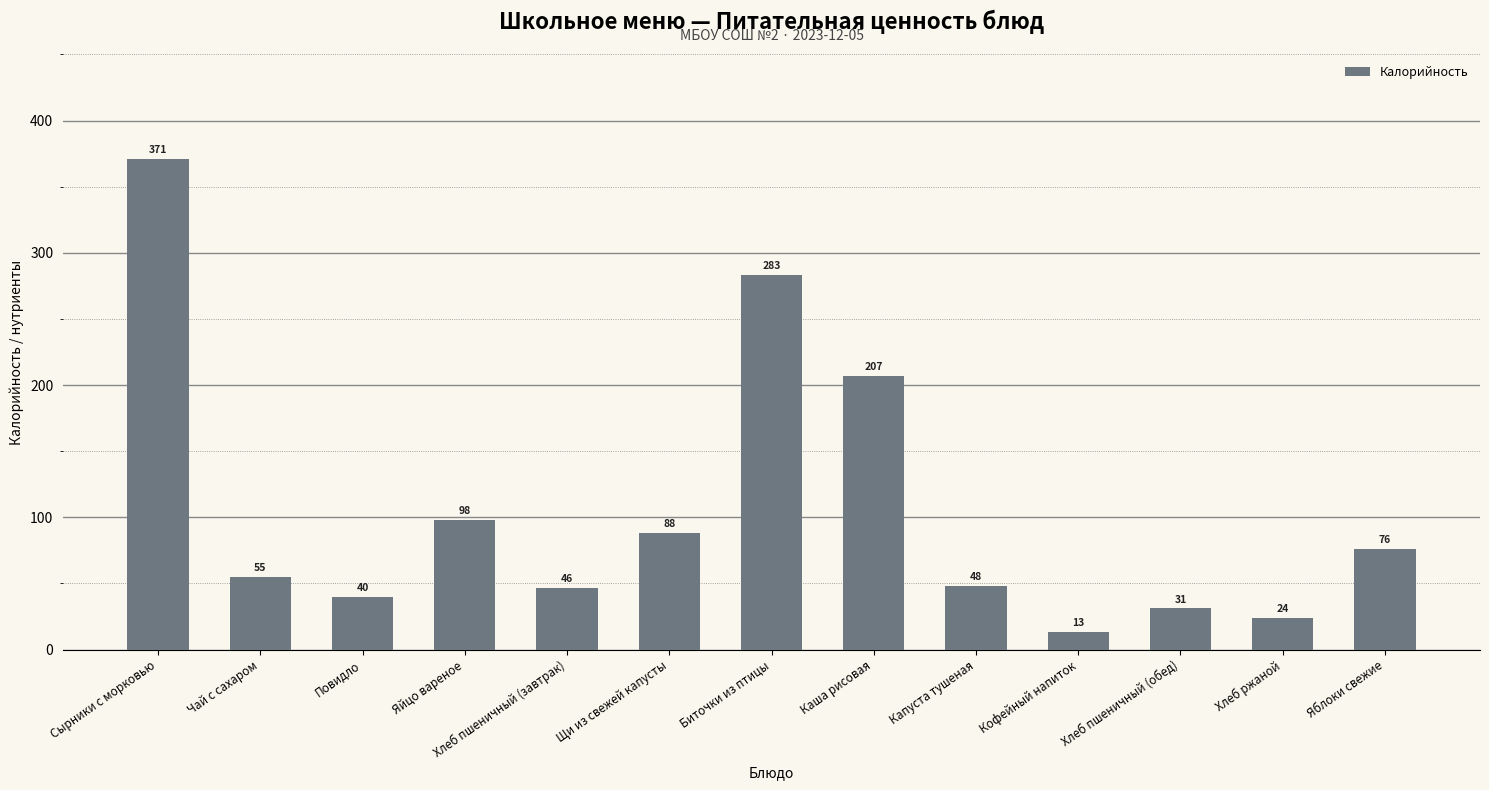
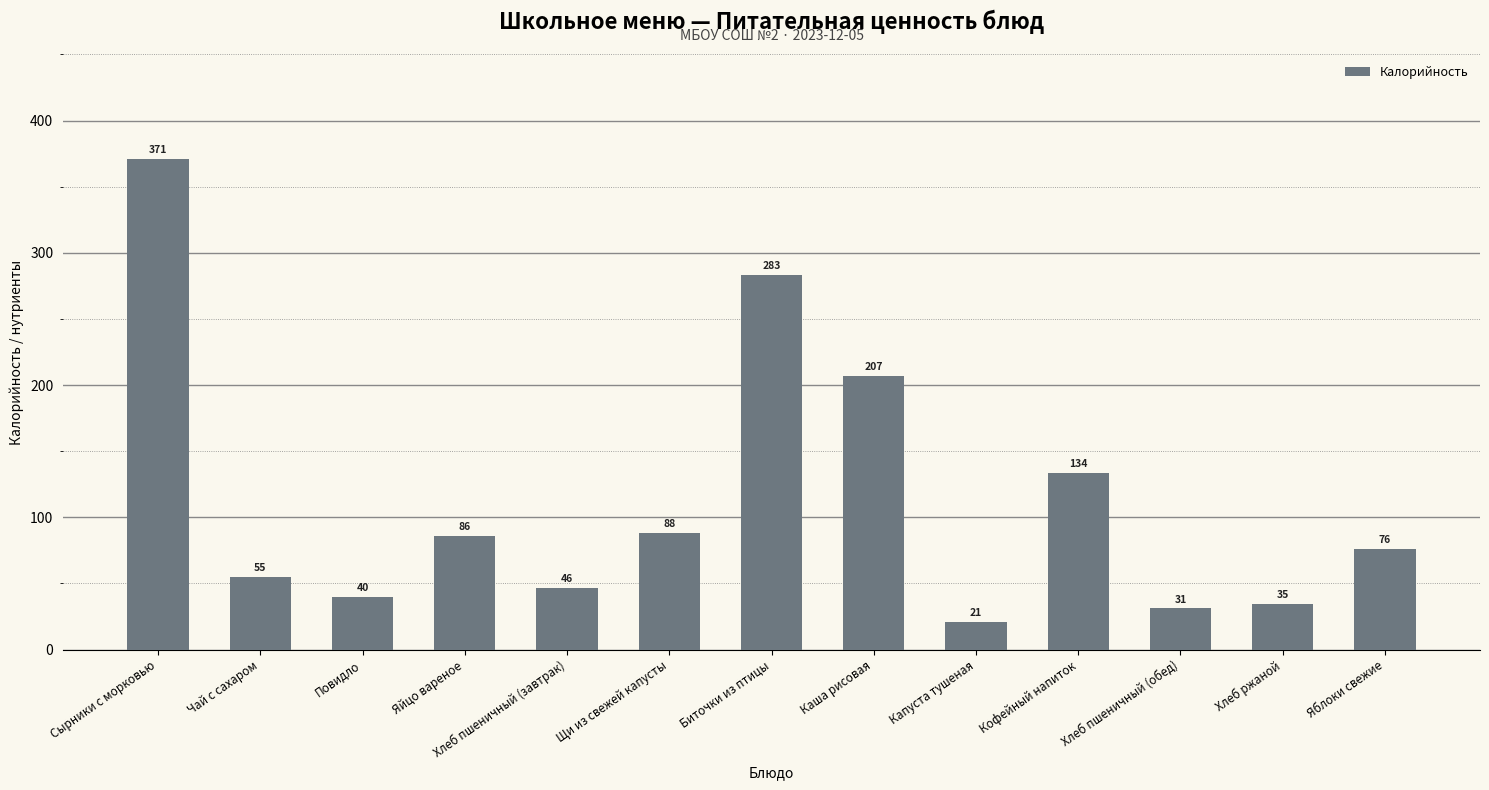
Яйцо вареное: 98 -> 86
Капуста тушеная: 48 -> 21
Кофейный напиток: 13 -> 134
Хлеб ржаной: 24 -> 35
